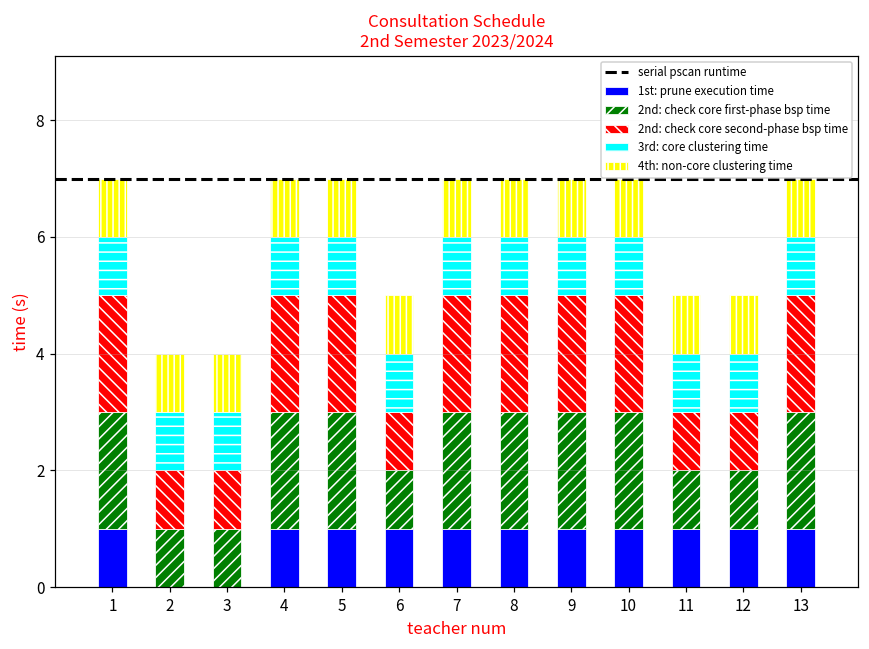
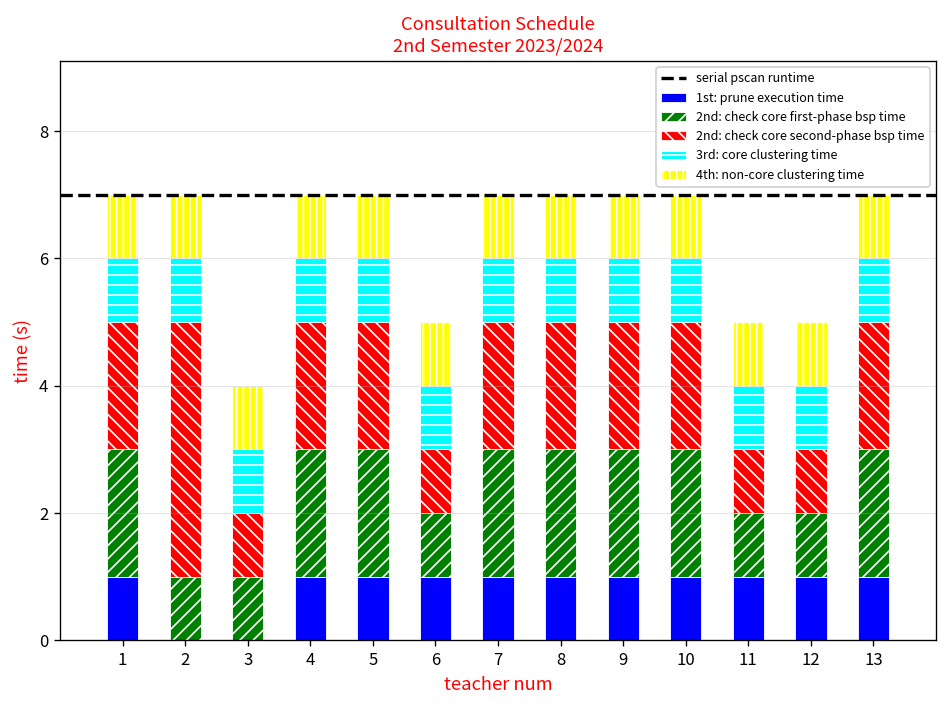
2nd: check core second-phase bsp time, 2: 1 -> 4
